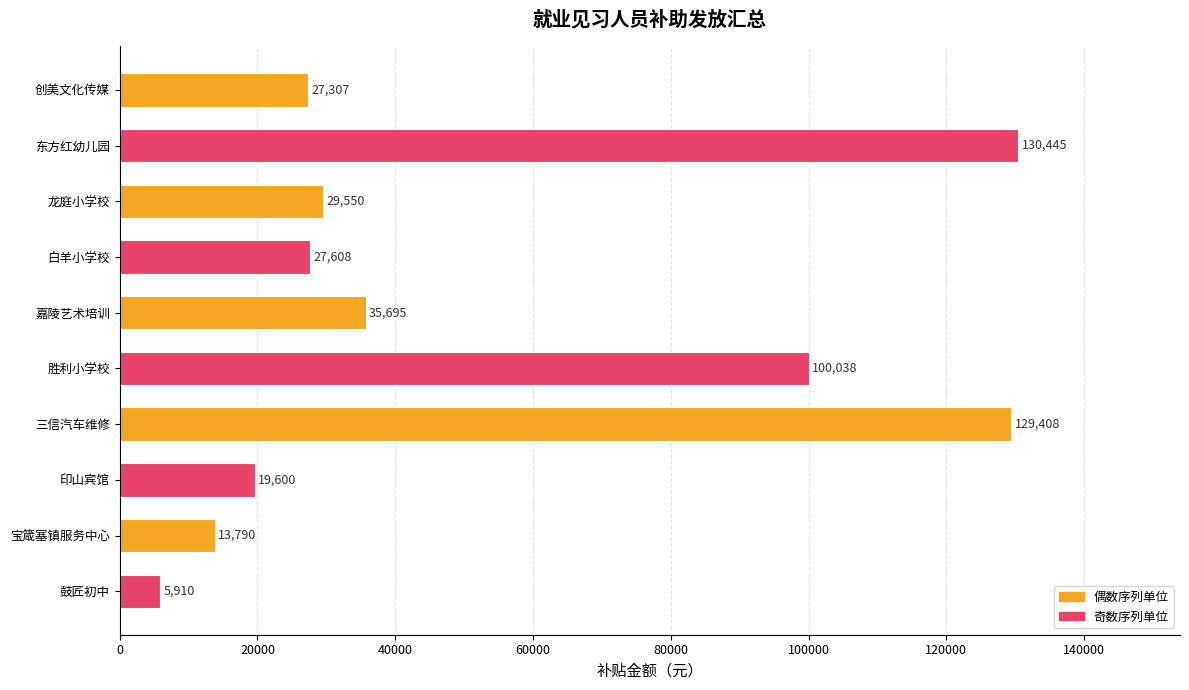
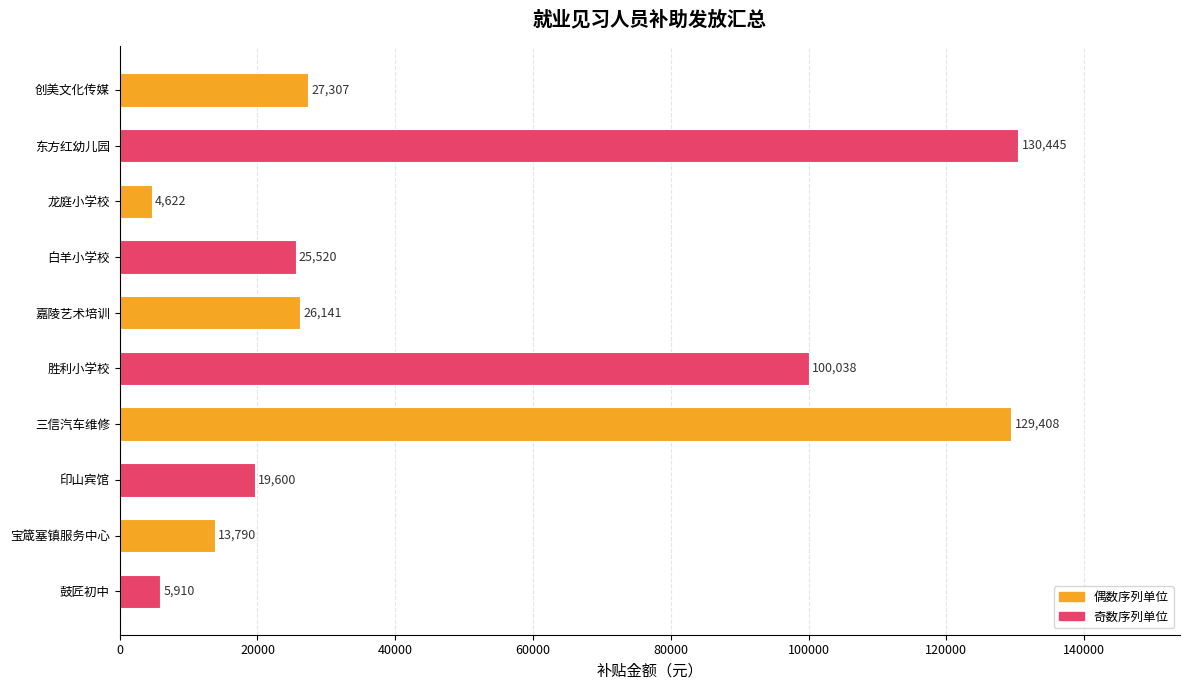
龙庭小学校: 29,550 -> 4,622
白羊小学校: 27,608 -> 25,520
嘉陵艺术培训: 35,695 -> 26,141
